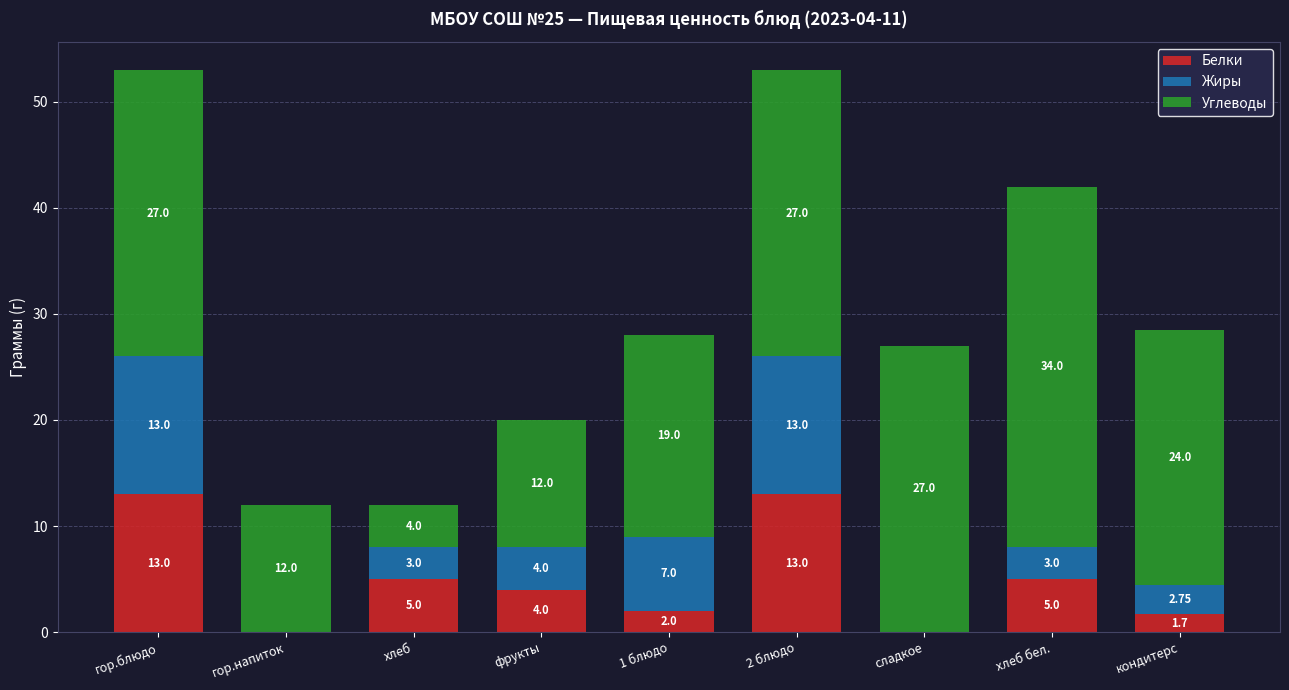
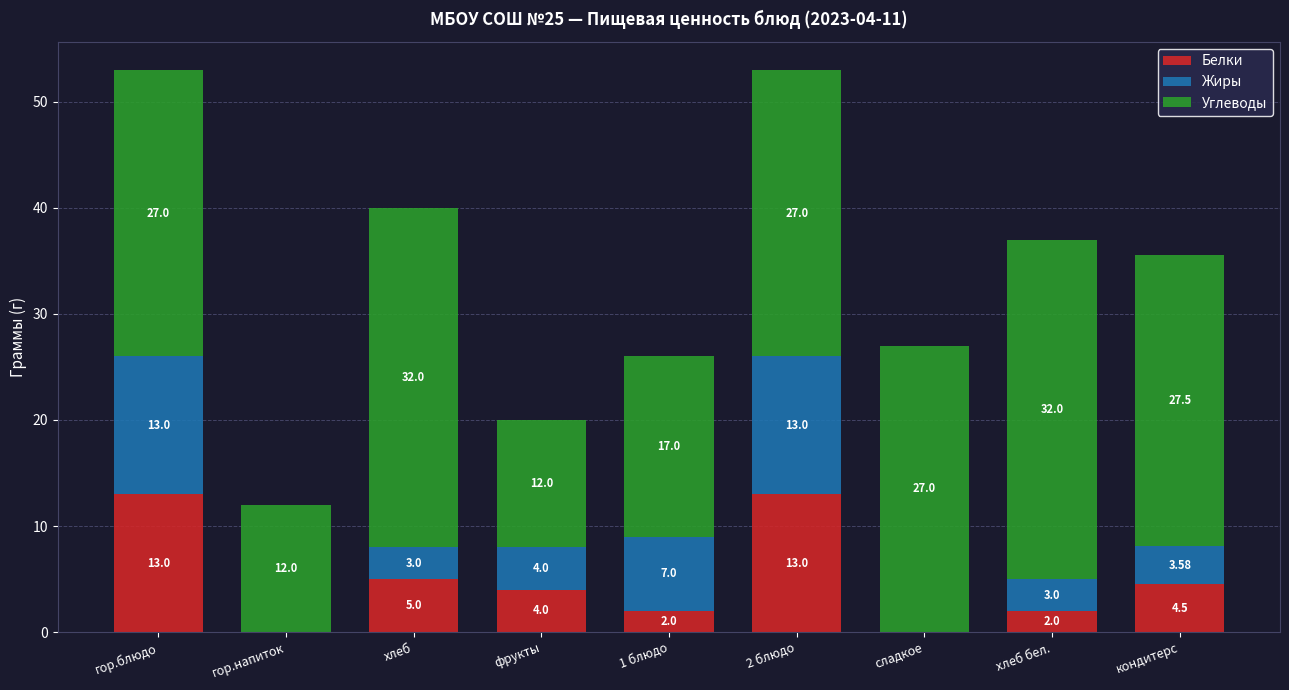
Углеводы, хлеб: 4.0 -> 32.0
Углеводы, 1 блюдо: 19.0 -> 17.0
Белки, хлеб бел.: 5.0 -> 2.0
Углеводы, хлеб бел.: 34.0 -> 32.0
Белки, кондитерс: 1.7 -> 4.5
Жиры, кондитерс: 2.75 -> 3.58
Углеводы, кондитерс: 24.0 -> 27.5
